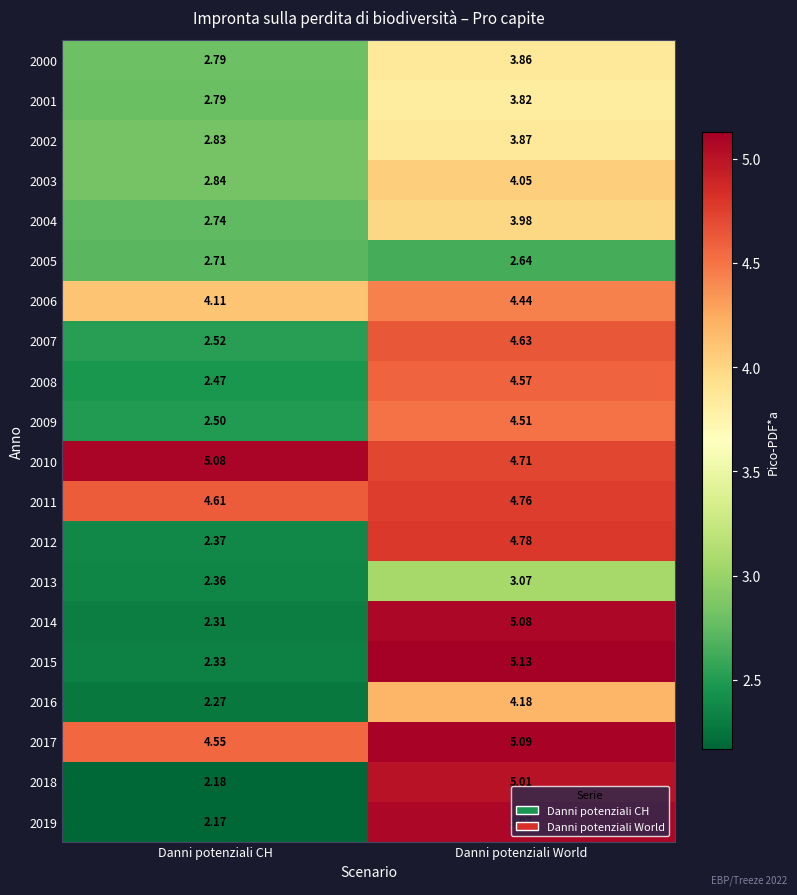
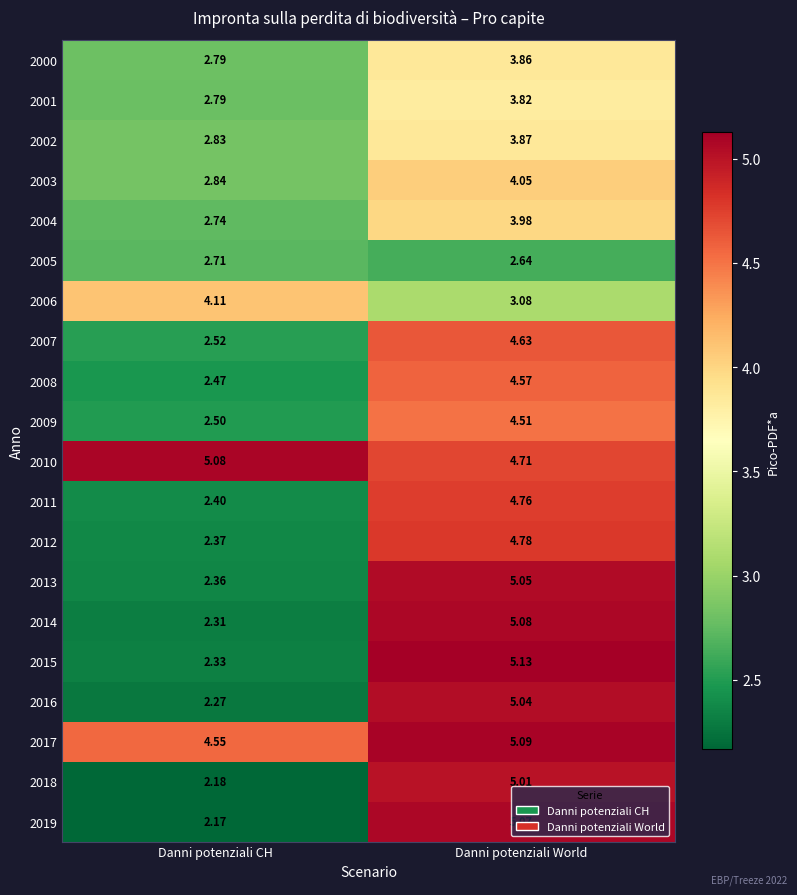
2006, Danni potenziali World: 4.44 -> 3.08
2011, Danni potenziali CH: 4.61 -> 2.40
2013, Danni potenziali World: 3.07 -> 5.05
2016, Danni potenziali World: 4.18 -> 5.04
